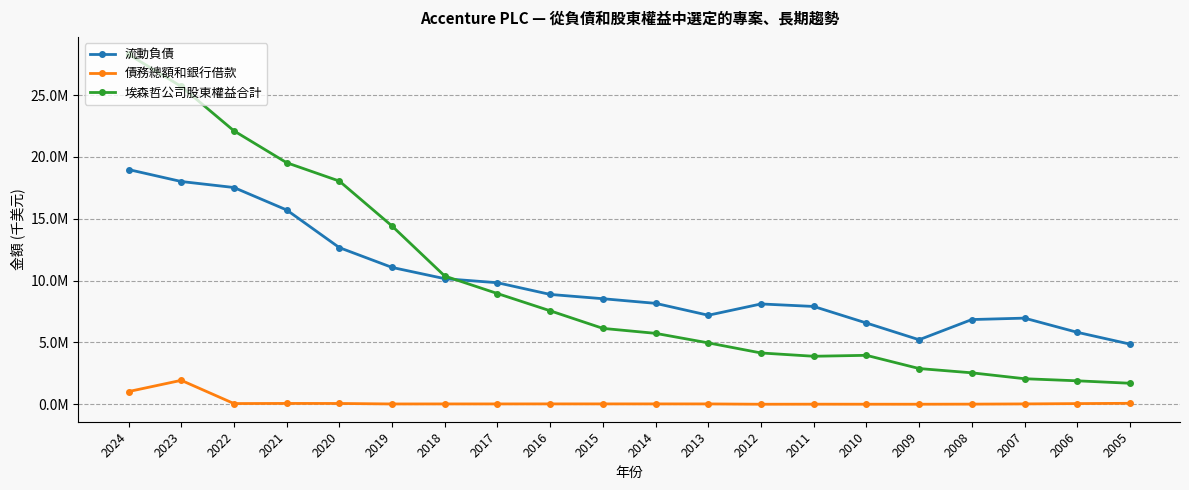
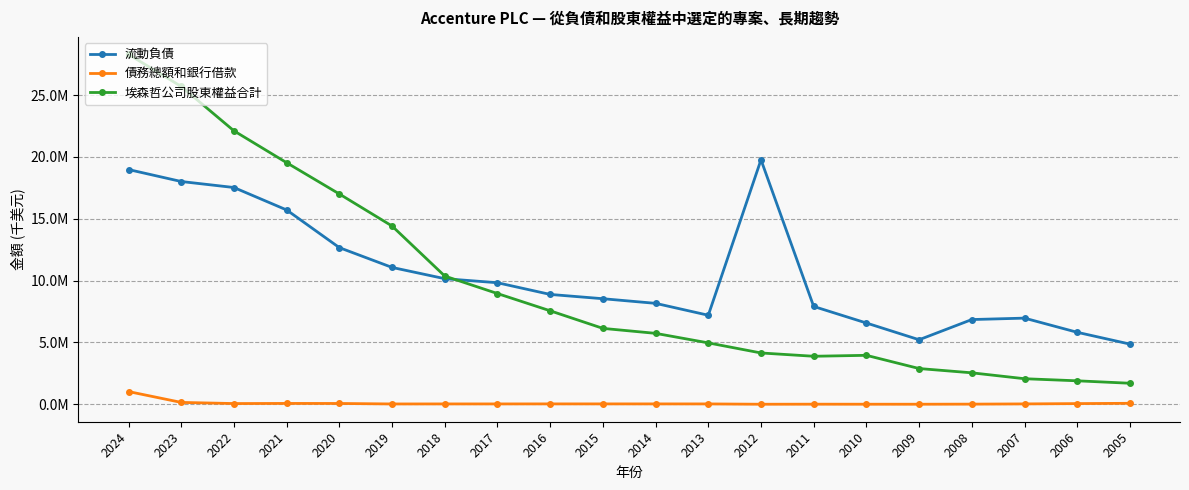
債務總額和銀行借款, 2023: 1900000 -> 100000
埃森哲公司股東權益合計, 2020: 18000000 -> 17000000
流動負債, 2012: 8100000 -> 19800000
